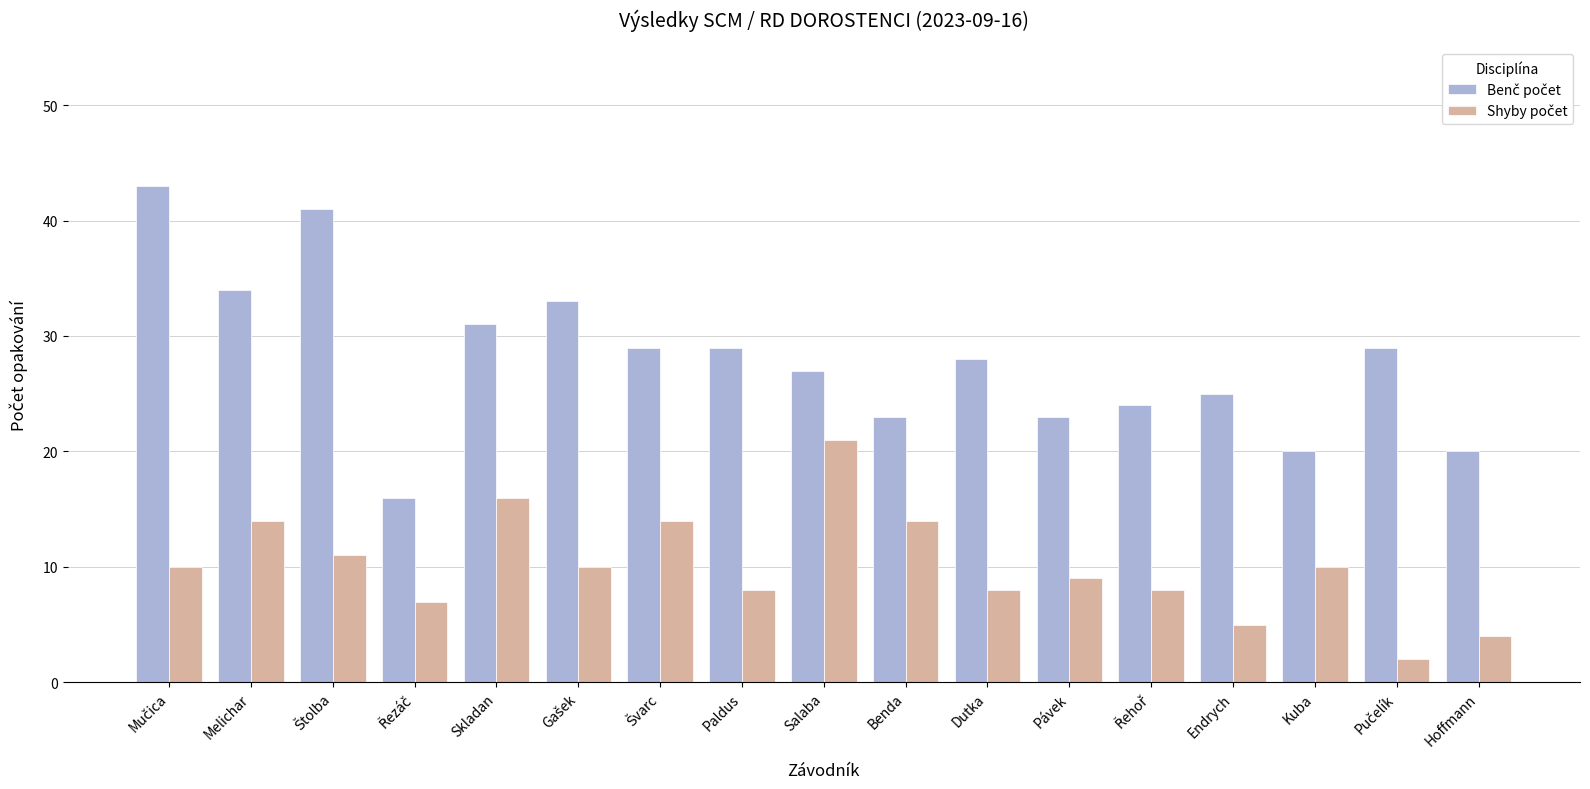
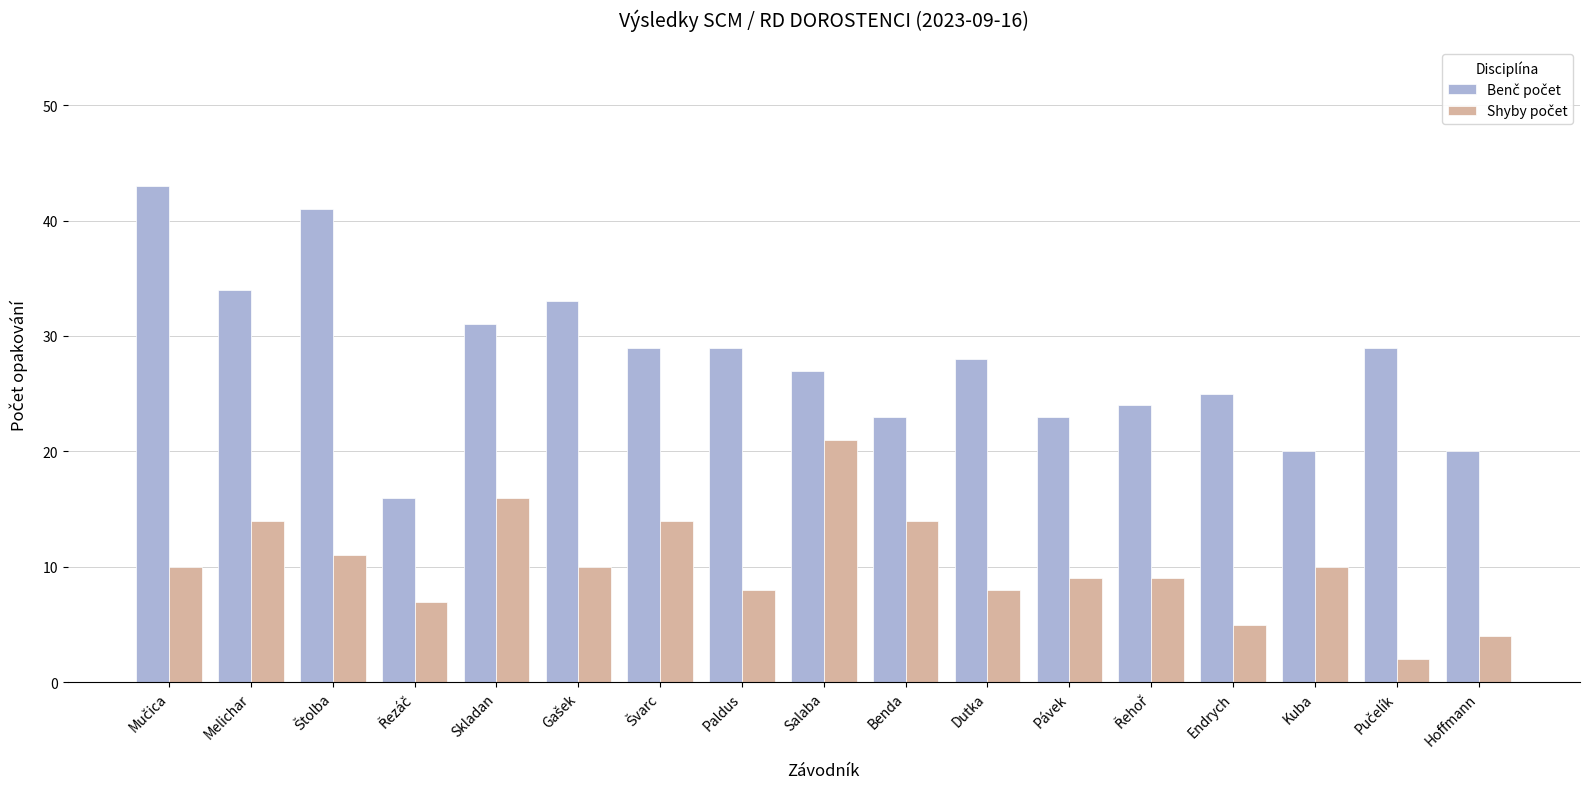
Shyby počet, Řehoř: 8 -> 9
